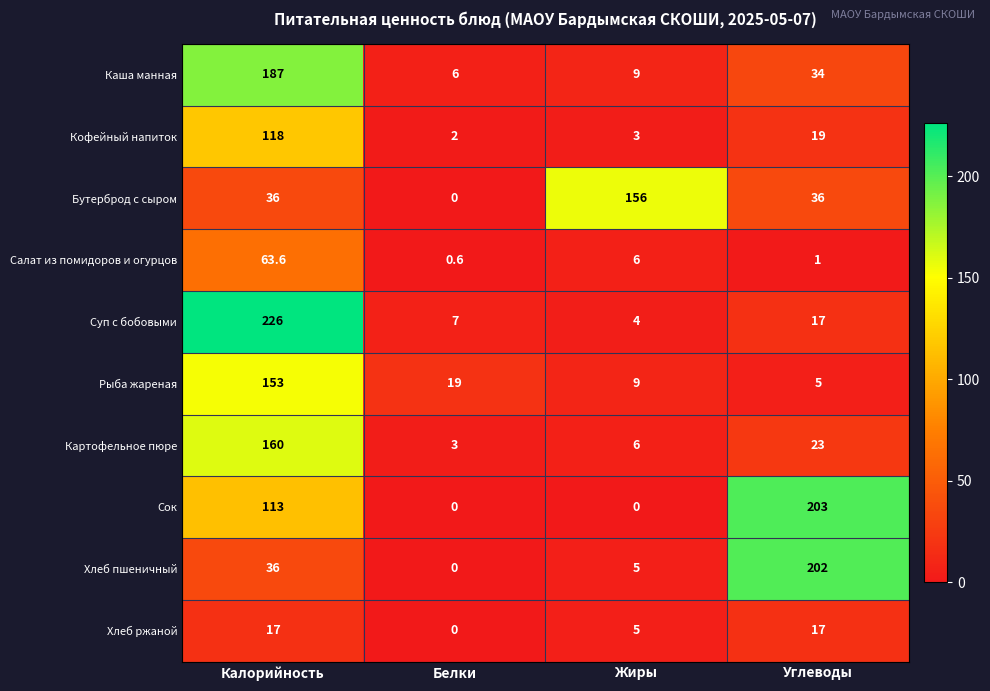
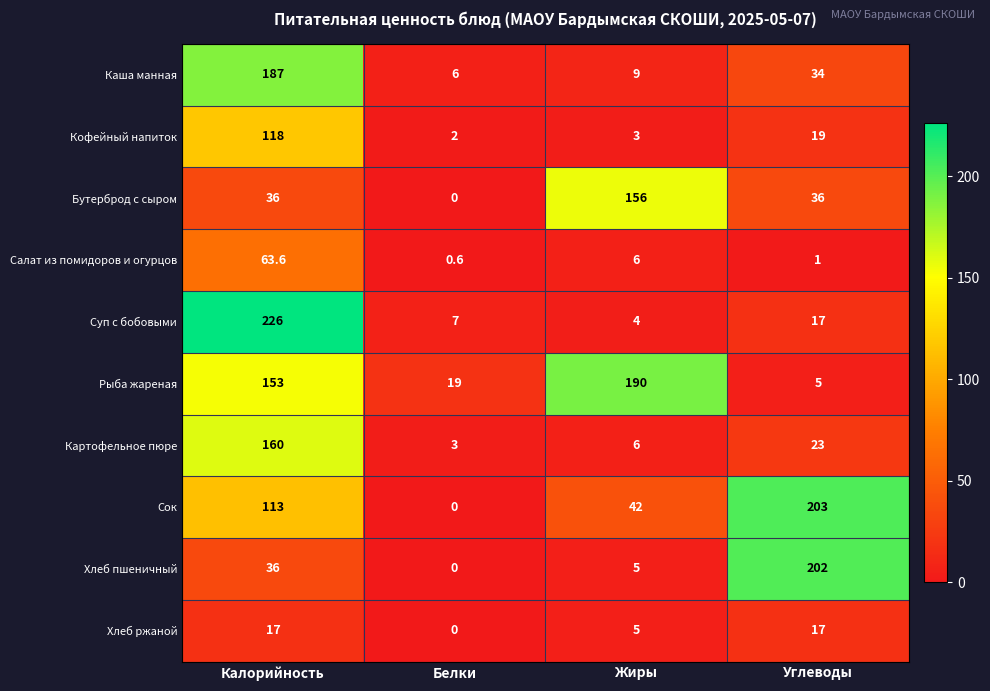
Рыба жареная, Жиры: 9 -> 190
Сок, Жиры: 0 -> 42
